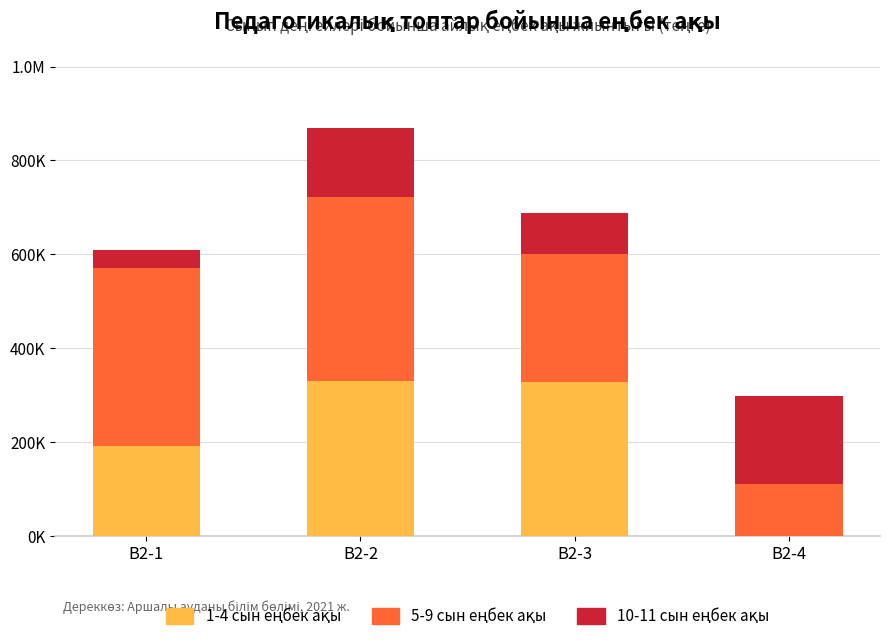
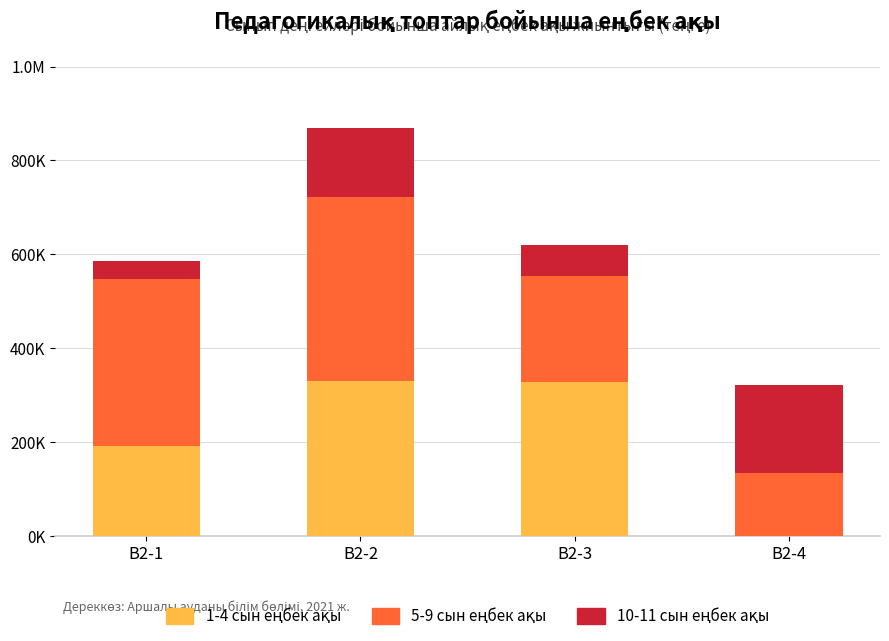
5-9 сын еңбек ақы, В2-1: 380000 -> 360000
5-9 сын еңбек ақы, В2-3: 270000 -> 230000
10-11 сын еңбек ақы, В2-3: 90000 -> 70000
5-9 сын еңбек ақы, В2-4: 110000 -> 130000
